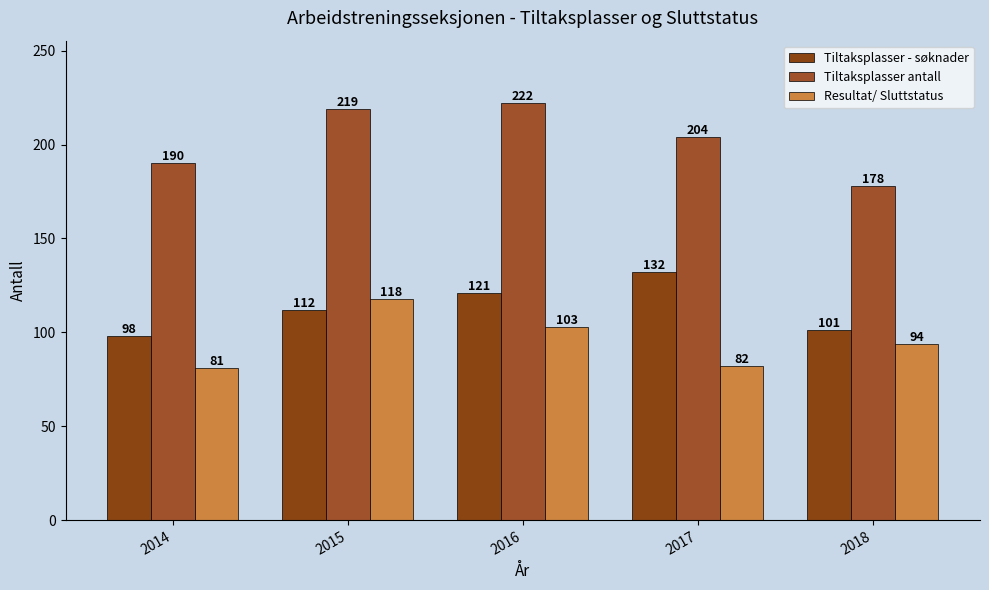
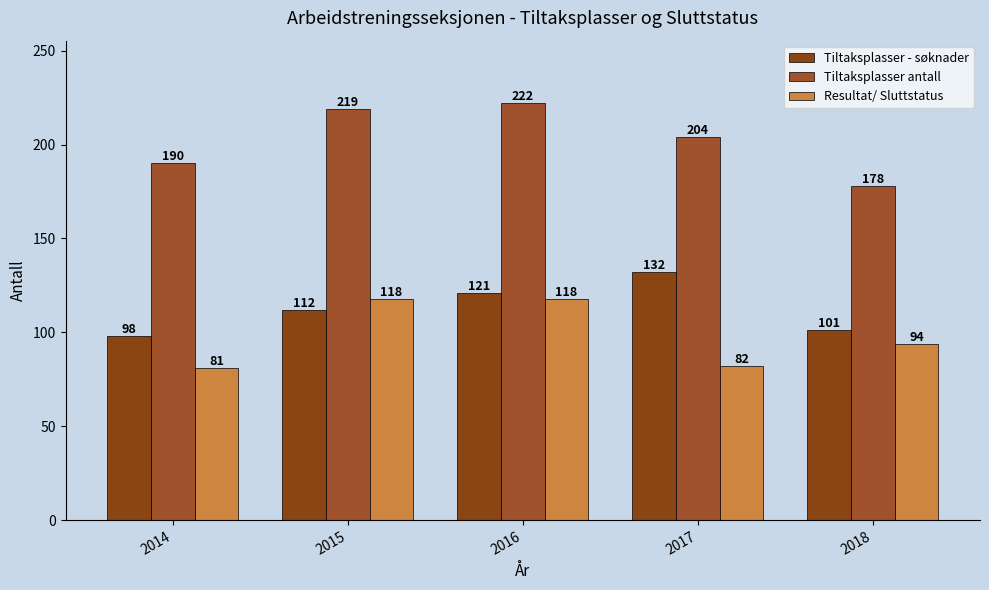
Resultat/ Sluttstatus, 2016: 103 -> 118
